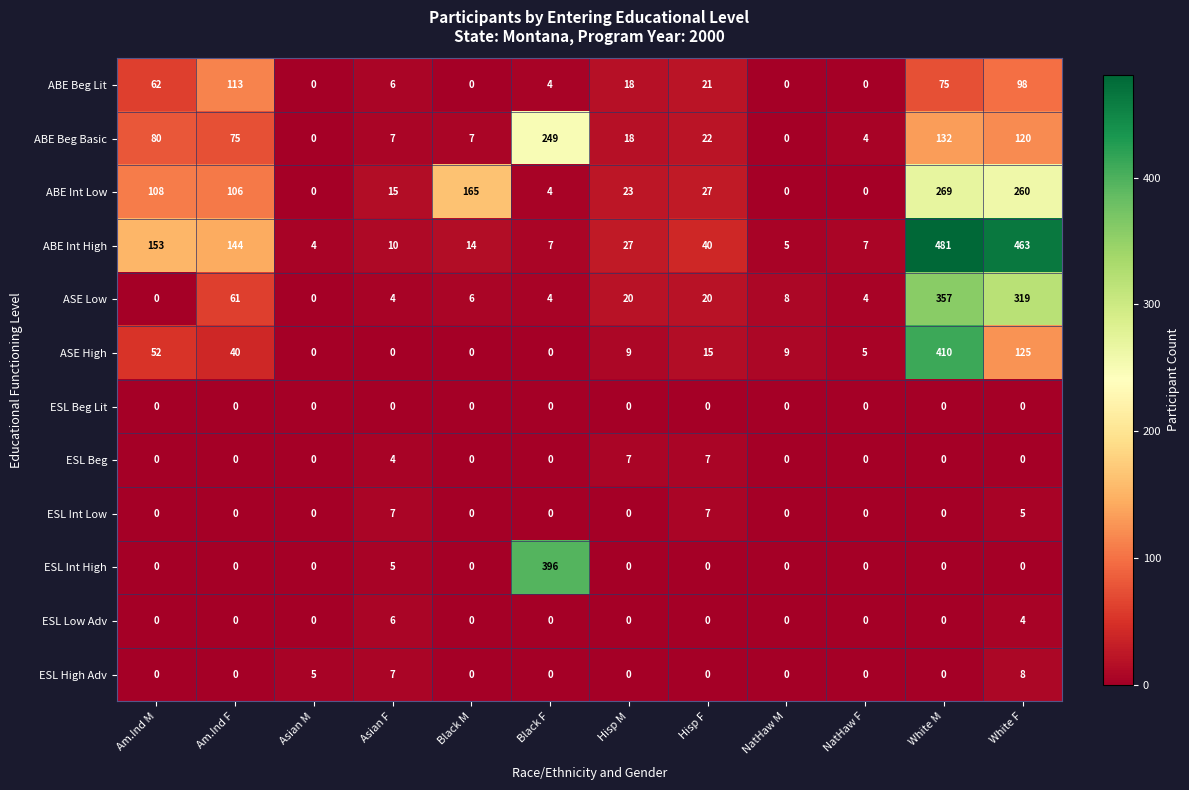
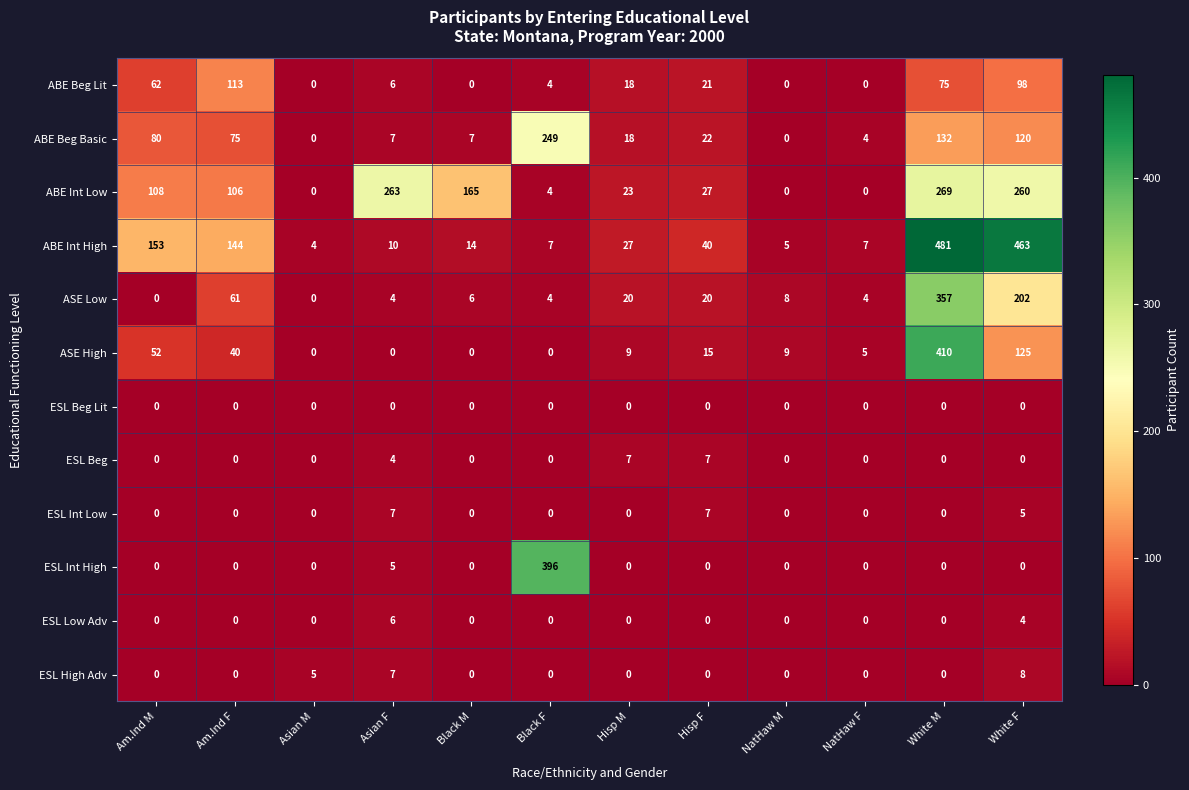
ABE Int Low, Asian F: 15 -> 263
ASE Low, White F: 319 -> 202
